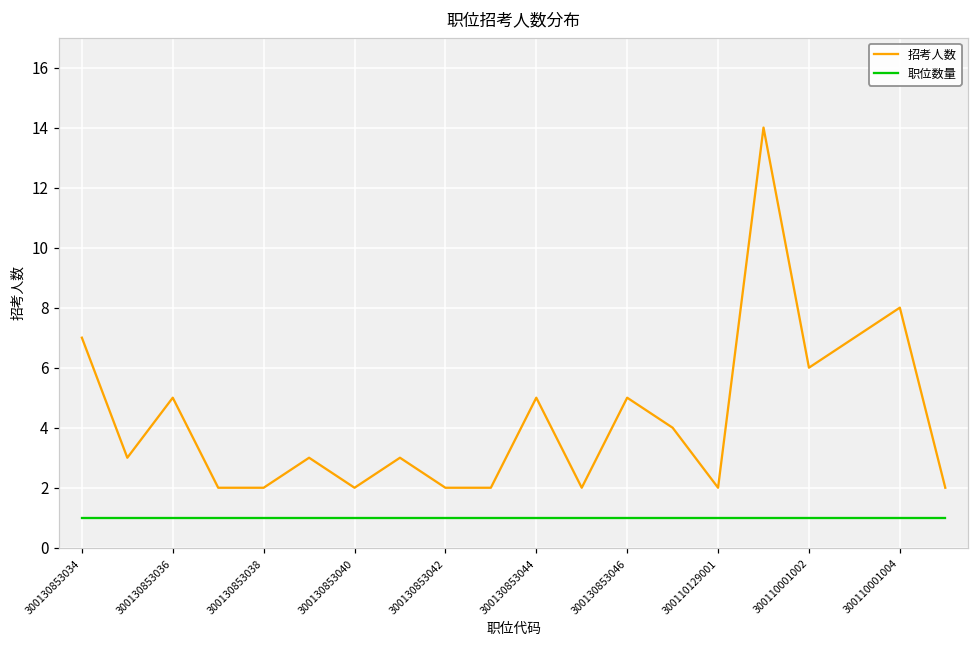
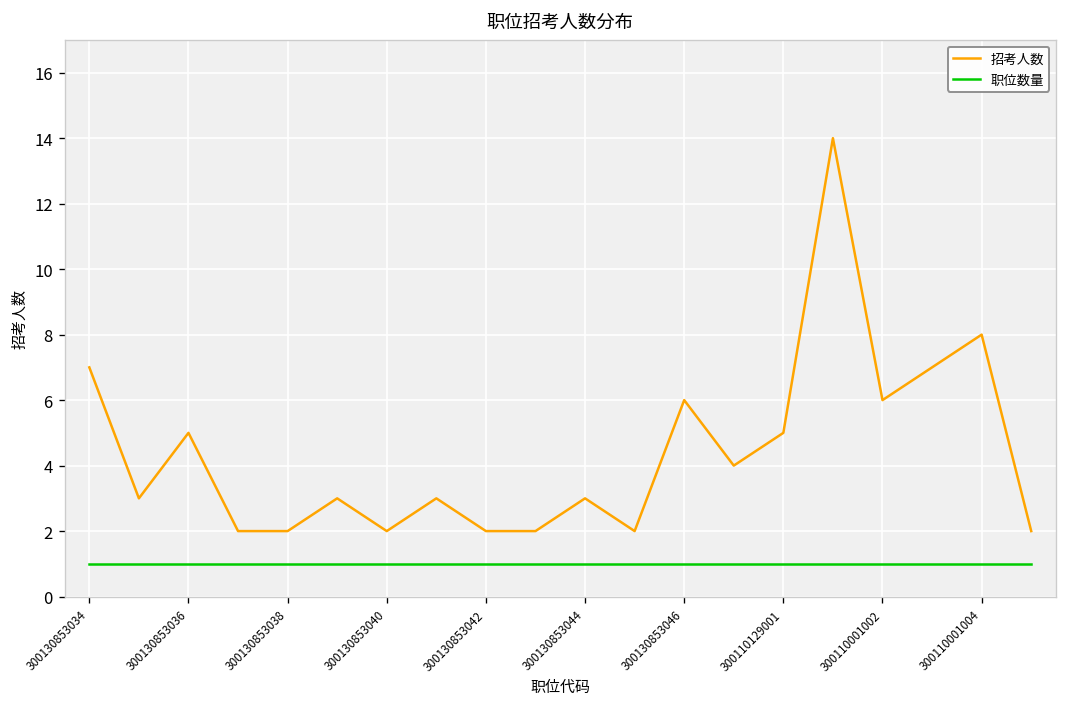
招考人数, 300130853044: 5 -> 3
招考人数, 300130853046: 5 -> 6
招考人数, 300110129001: 2 -> 5
